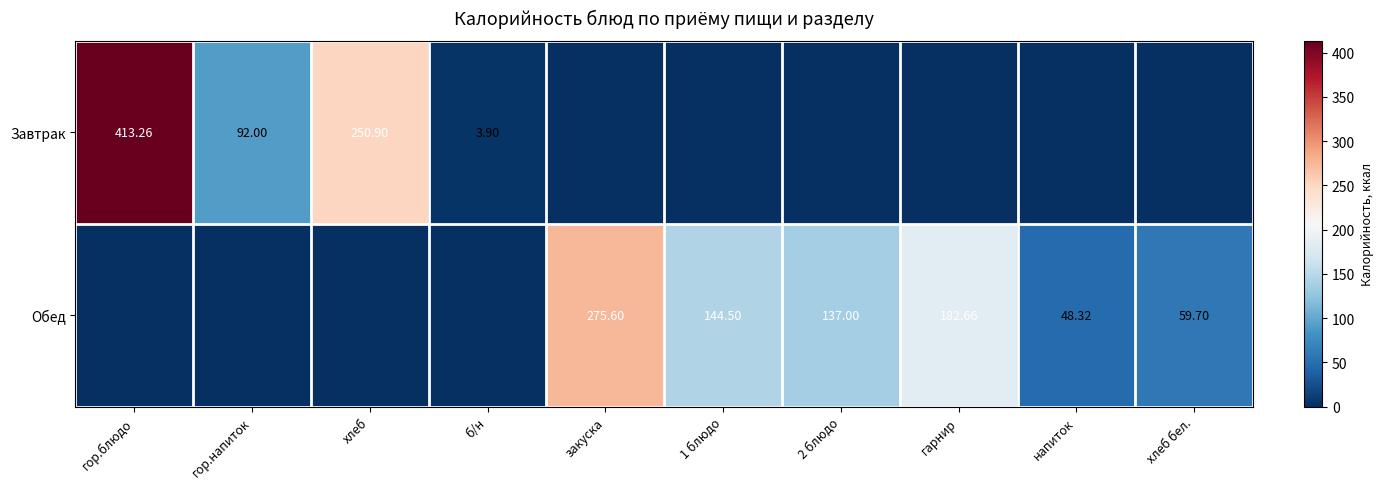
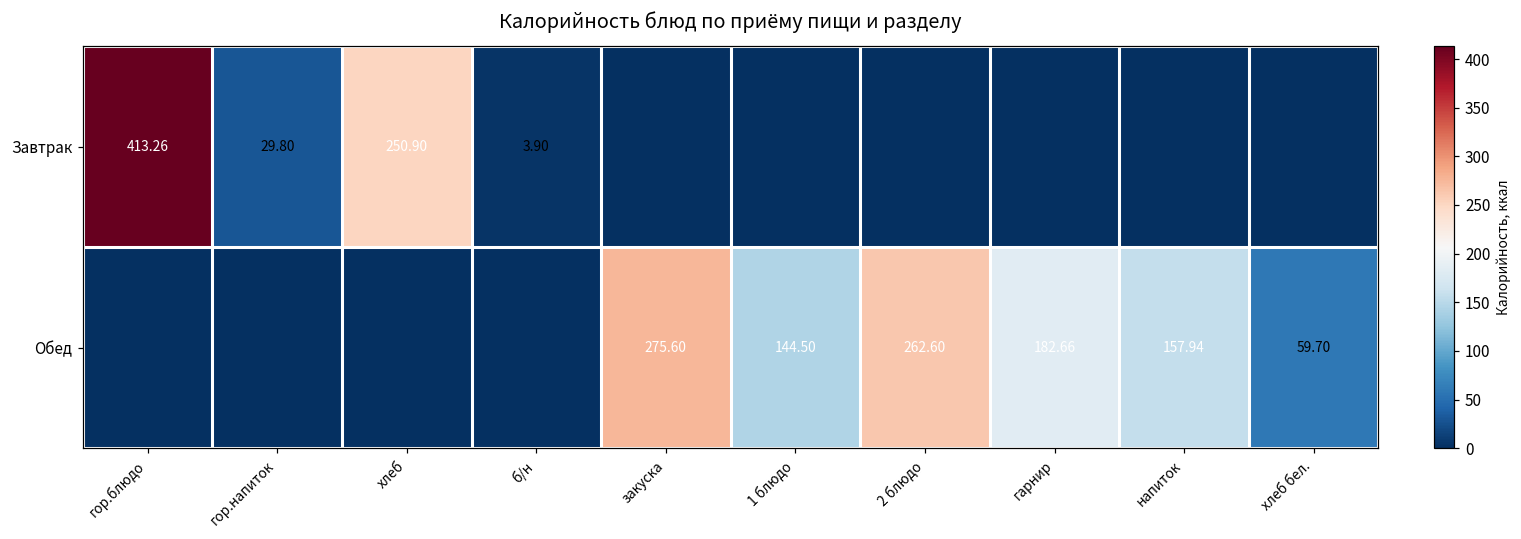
Завтрак, гор.напиток: 92.00 -> 29.80
Обед, 2 блюдо: 137.00 -> 262.60
Обед, напиток: 48.32 -> 157.94
